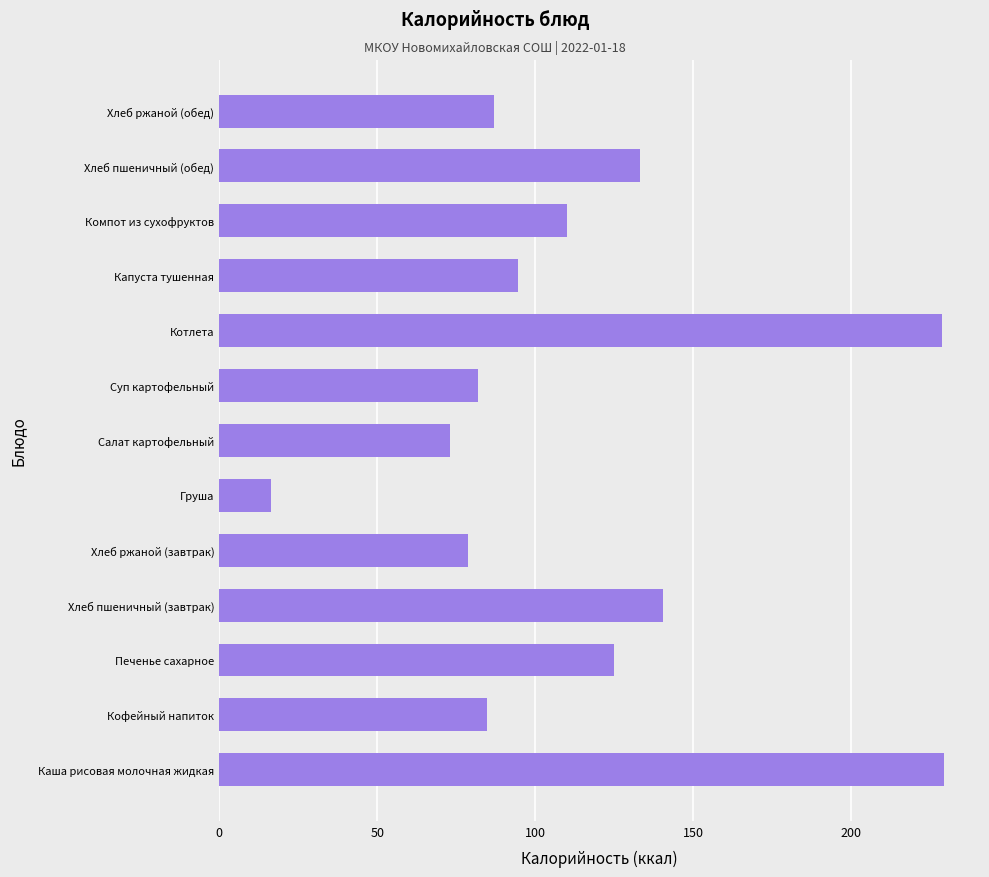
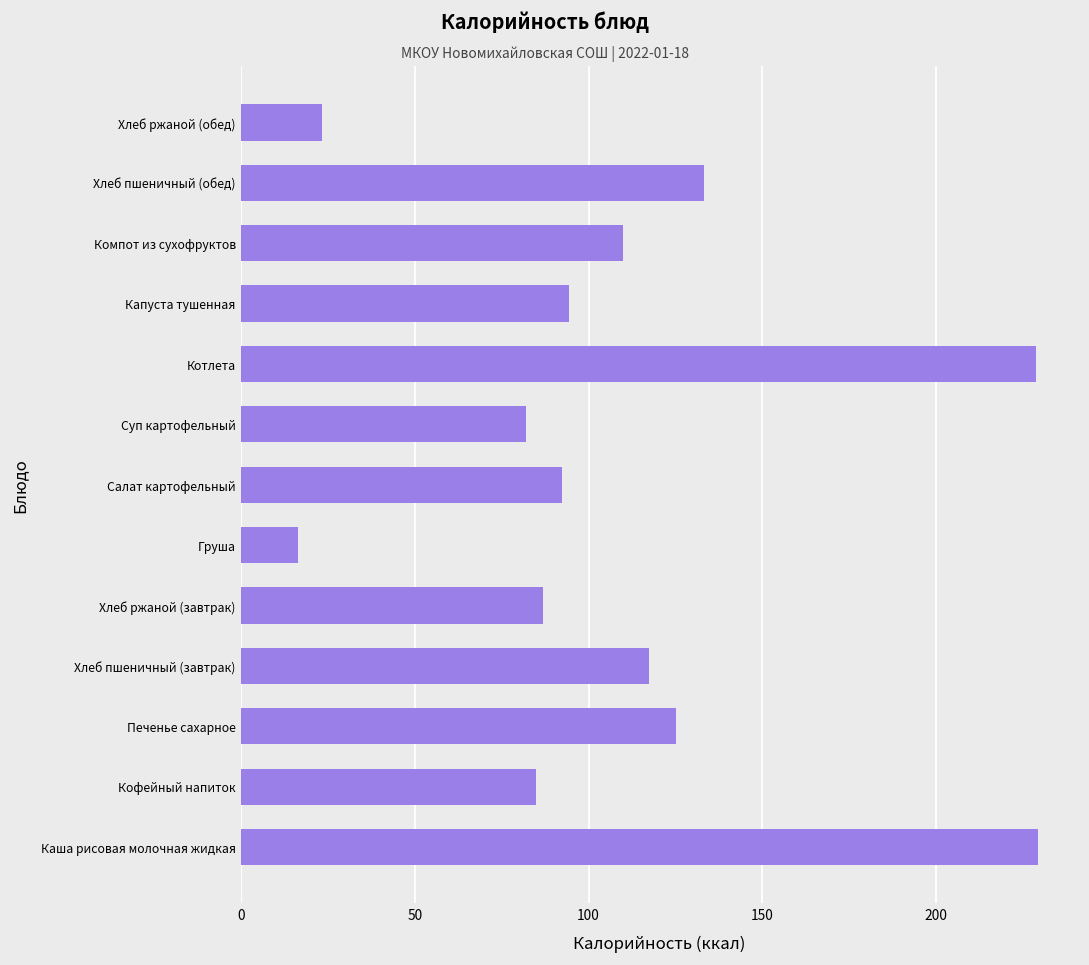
Хлеб ржаной (обед): 87 -> 23
Салат картофельный: 73 -> 92
Хлеб ржаной (завтрак): 79 -> 87
Хлеб пшеничный (завтрак): 140 -> 118
